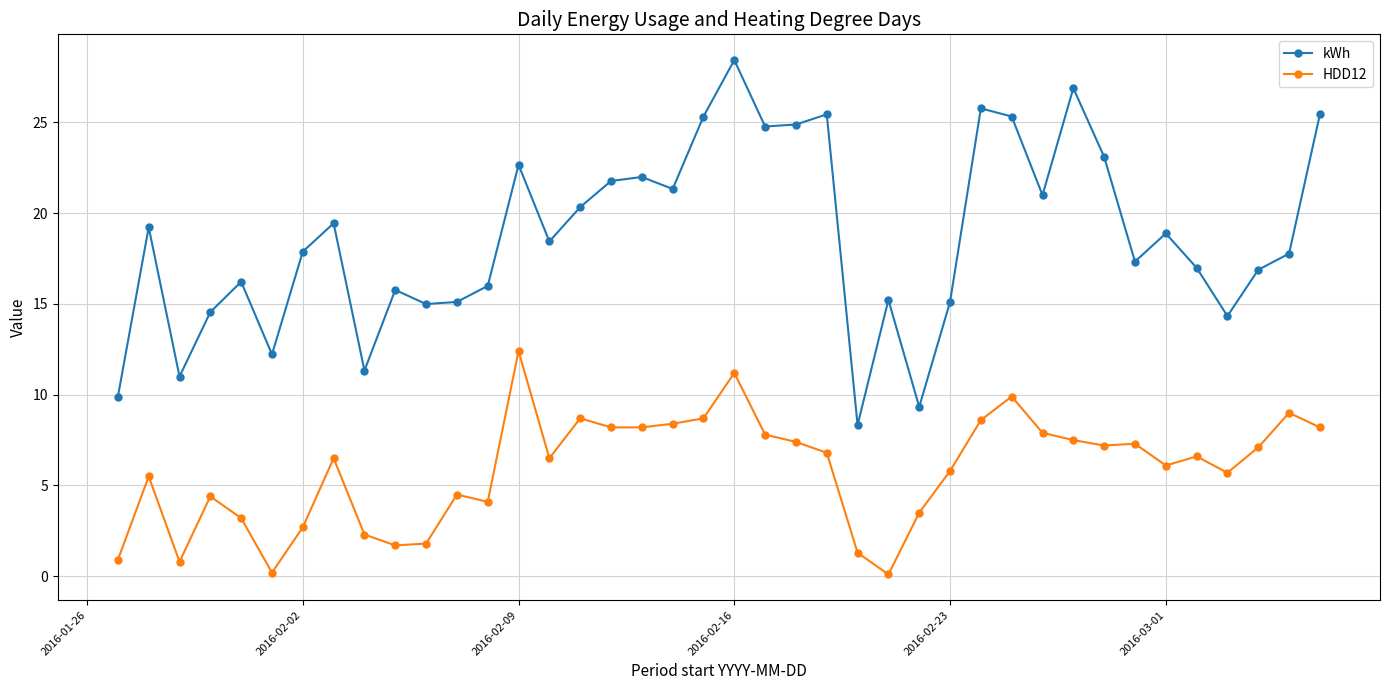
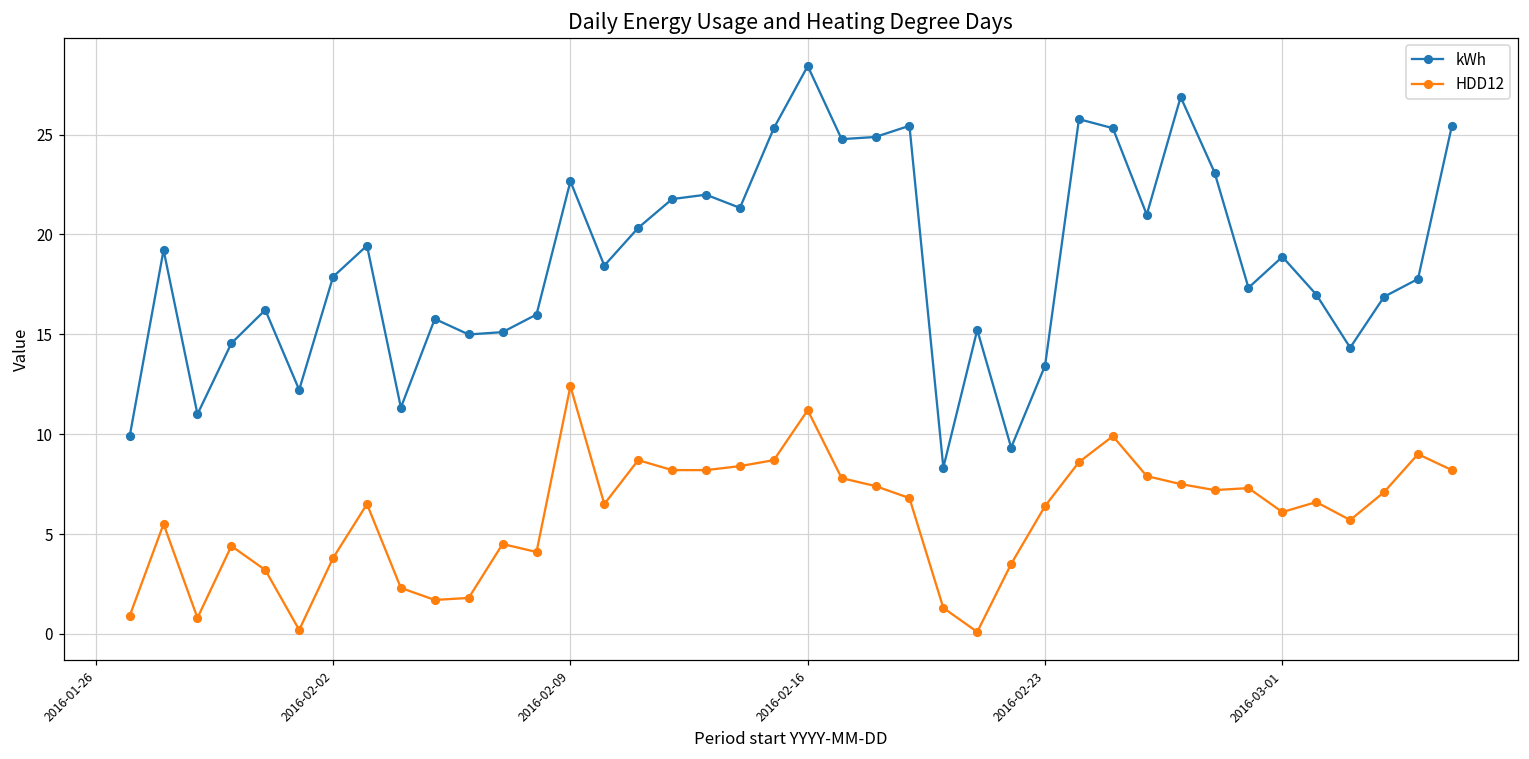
HDD12, 2016-02-02: 2.7 -> 3.8
kWh, 2016-02-23: 15.1 -> 13.4
HDD12, 2016-02-23: 5.8 -> 6.4
